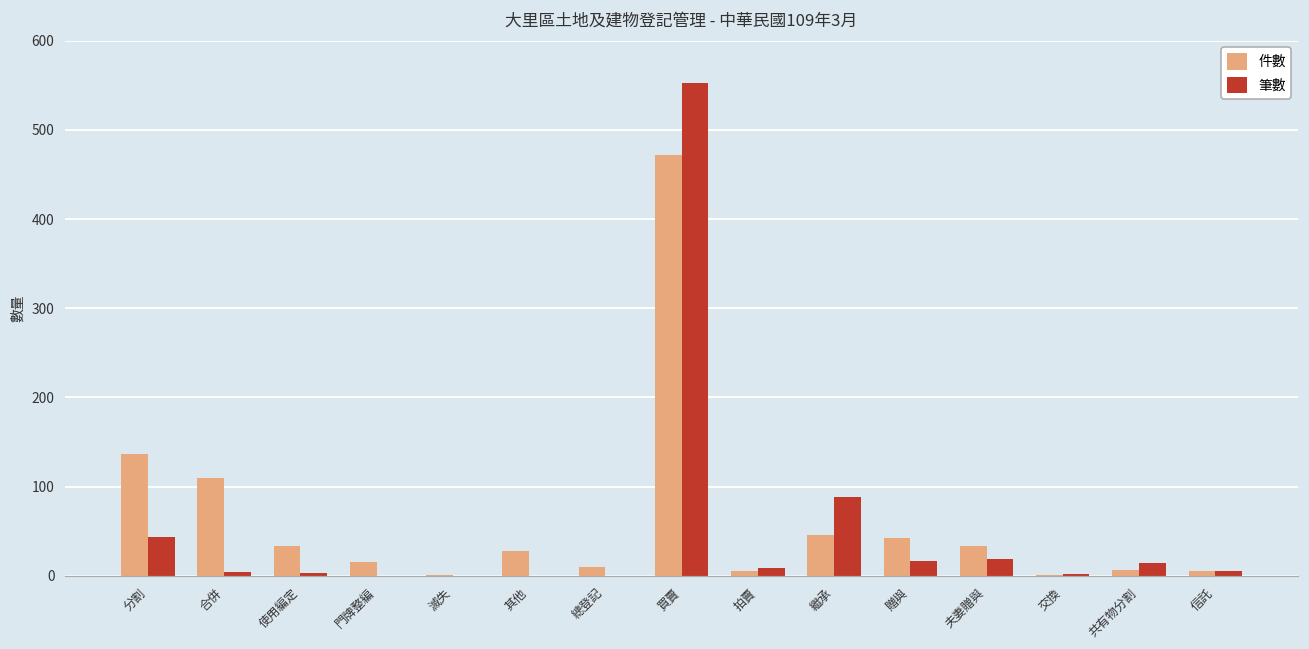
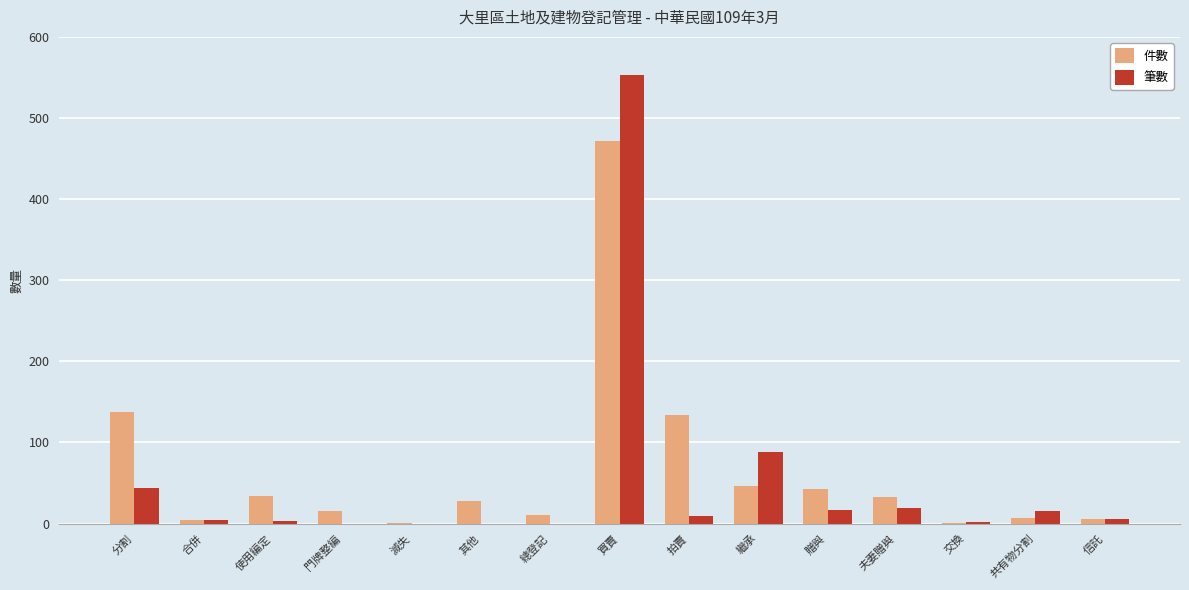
件數, 合併: 110 -> 0
件數, 拍賣: 10 -> 130
